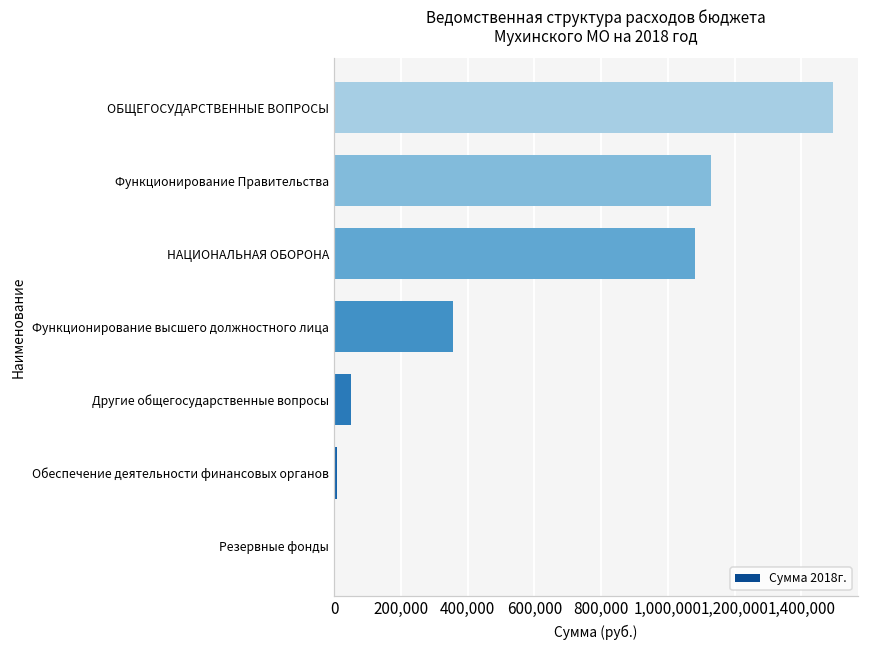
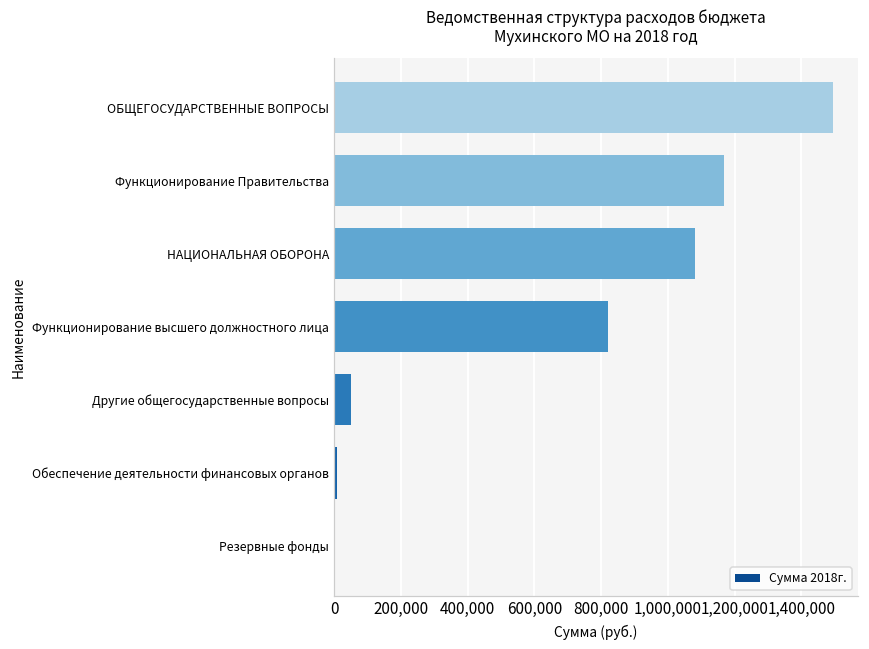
Функционирование Правительства: 1,130,000 -> 1,170,000
Функционирование высшего должностного лица: 360,000 -> 820,000
